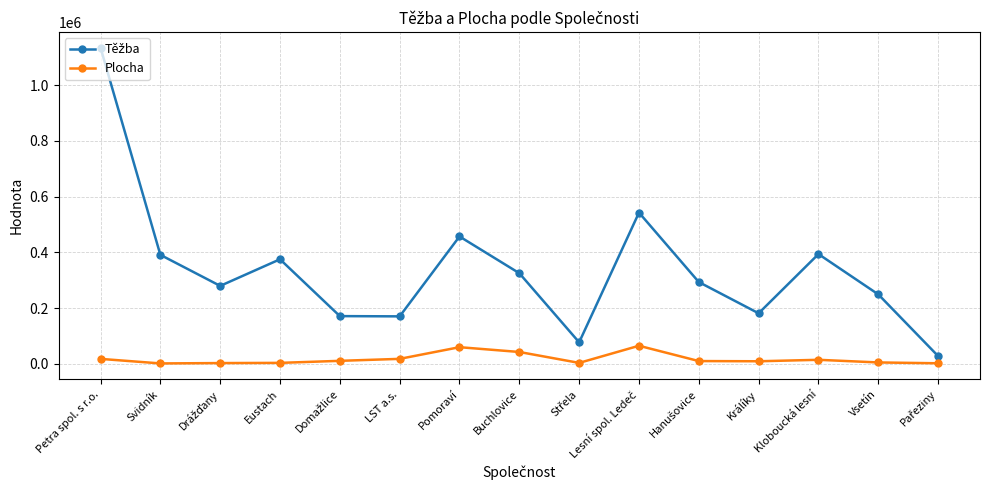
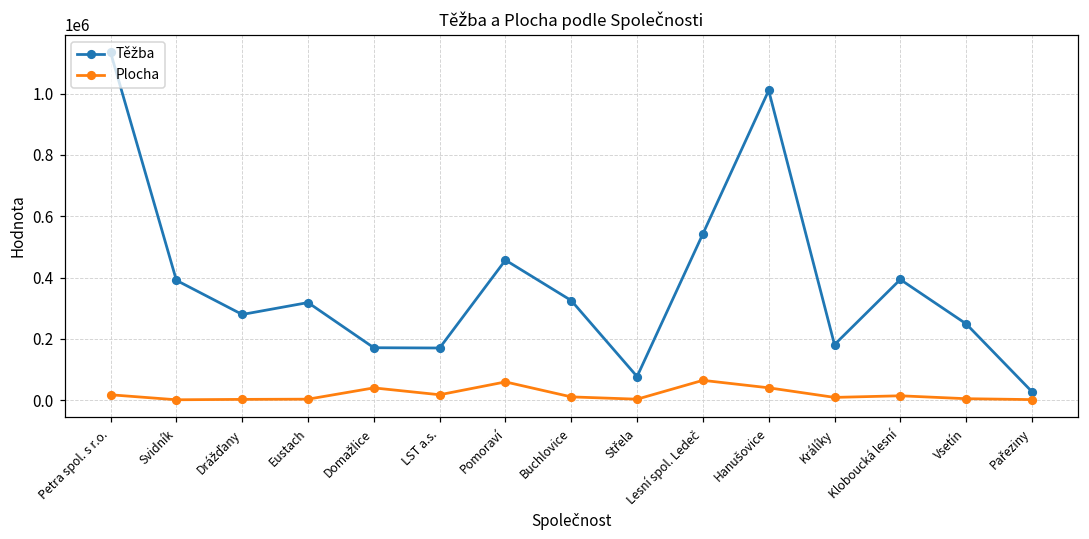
Těžba, Eustach: 380000 -> 320000
Plocha, Domažlice: 10000 -> 40000
Plocha, Buchlovice: 40000 -> 10000
Těžba, Hanušovice: 290000 -> 1010000
Plocha, Hanušovice: 10000 -> 40000
